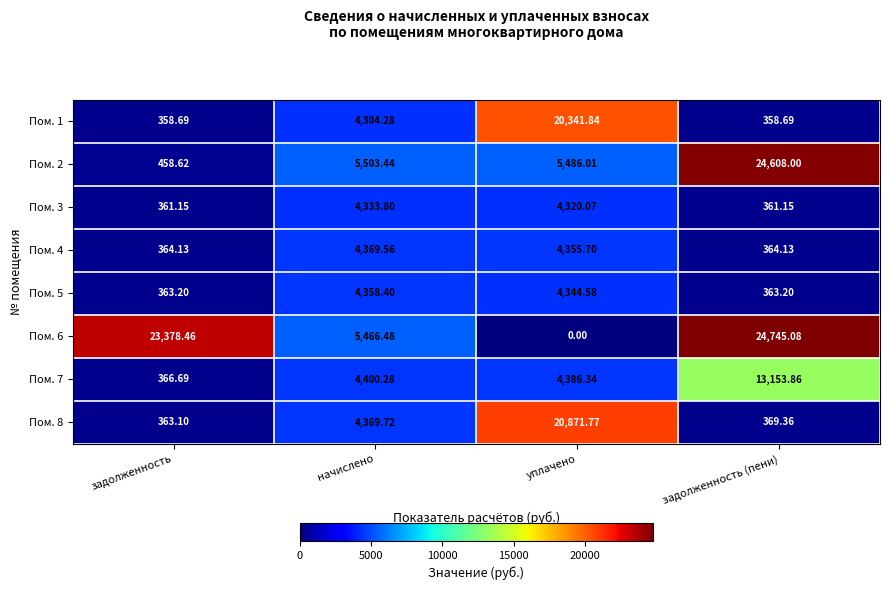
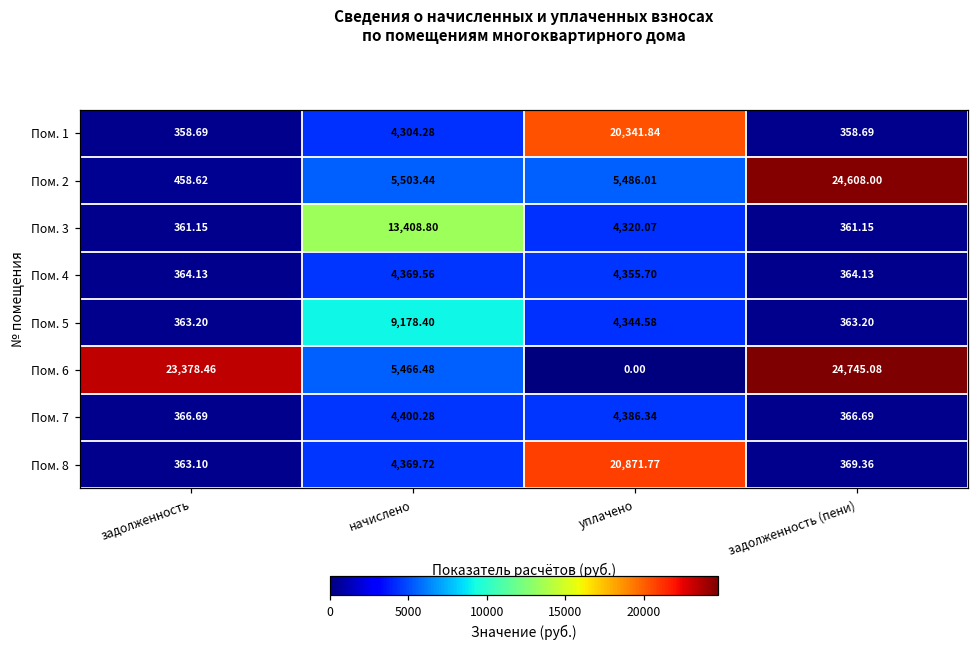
Пом. 3, начислено: 4,333.80 -> 13,408.80
Пом. 5, начислено: 4,358.40 -> 9,178.40
Пом. 7, задолженность (пени): 13,153.86 -> 366.69
